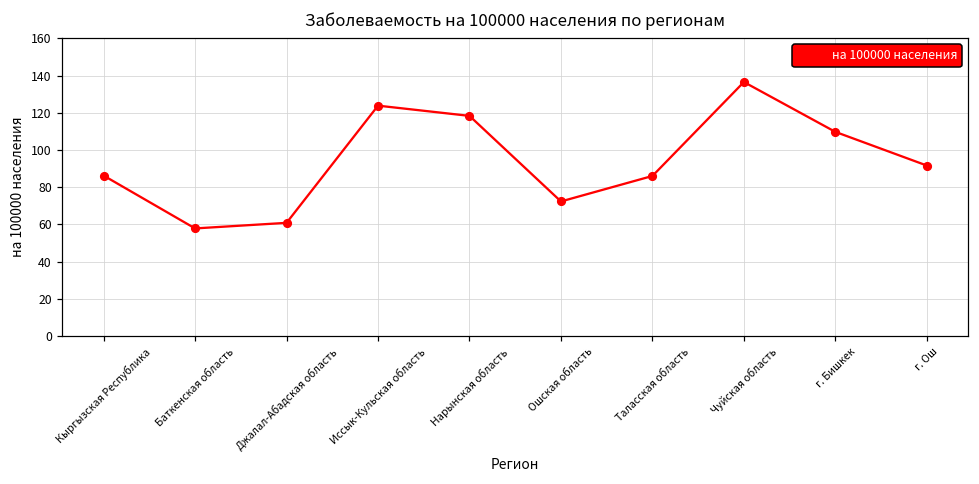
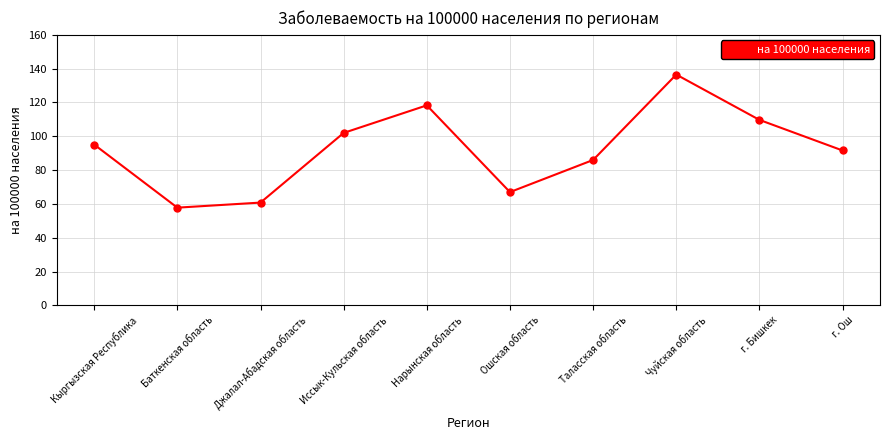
Кыргызская Республика: 86 -> 95
Иссык-Кульская область: 124 -> 102
Ошская область: 72 -> 67
